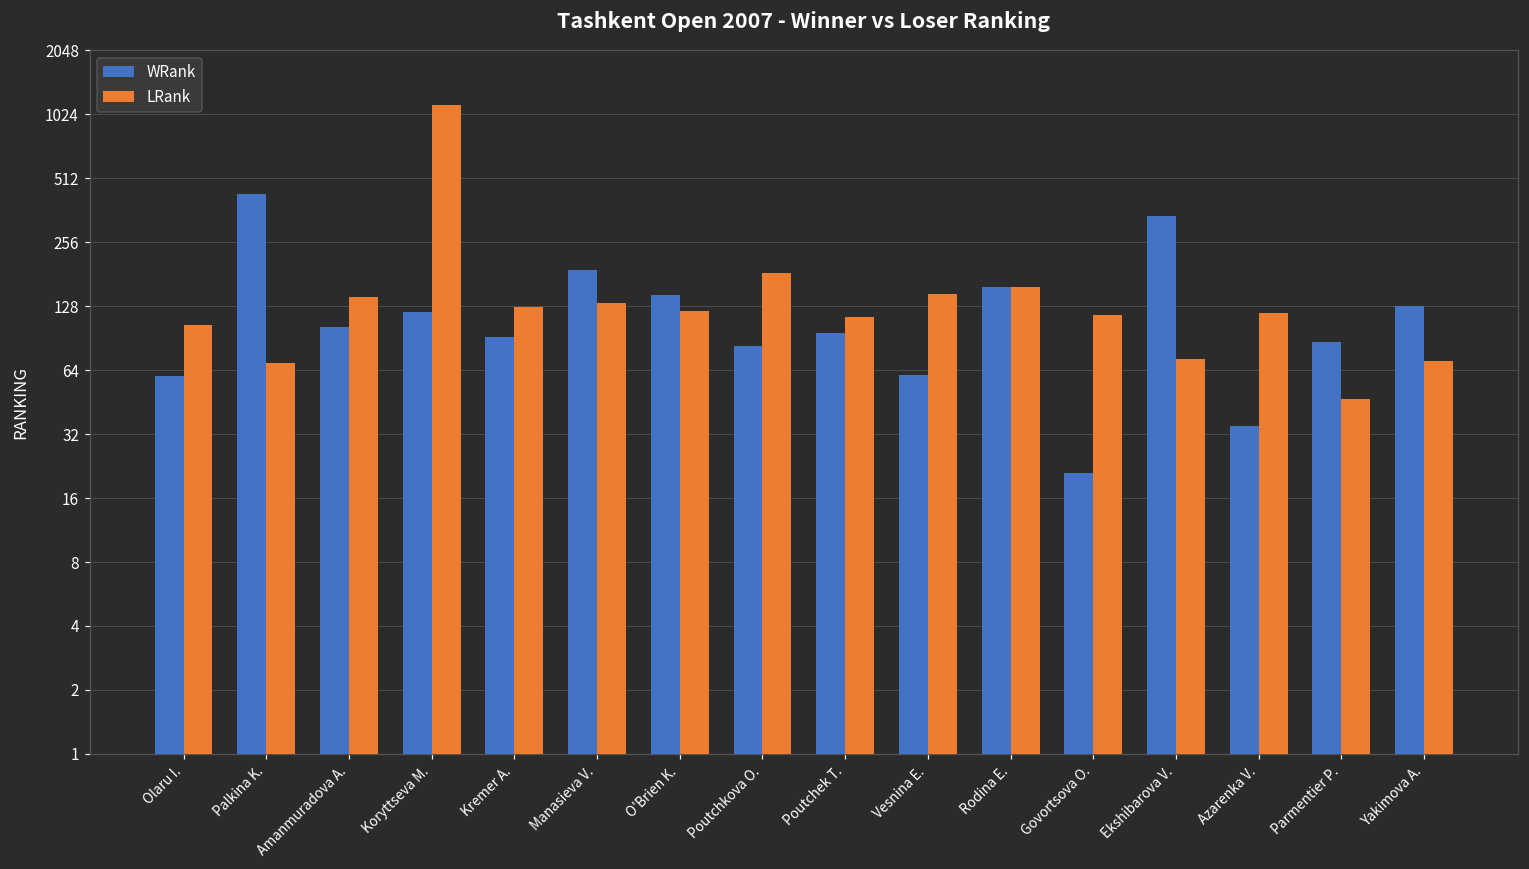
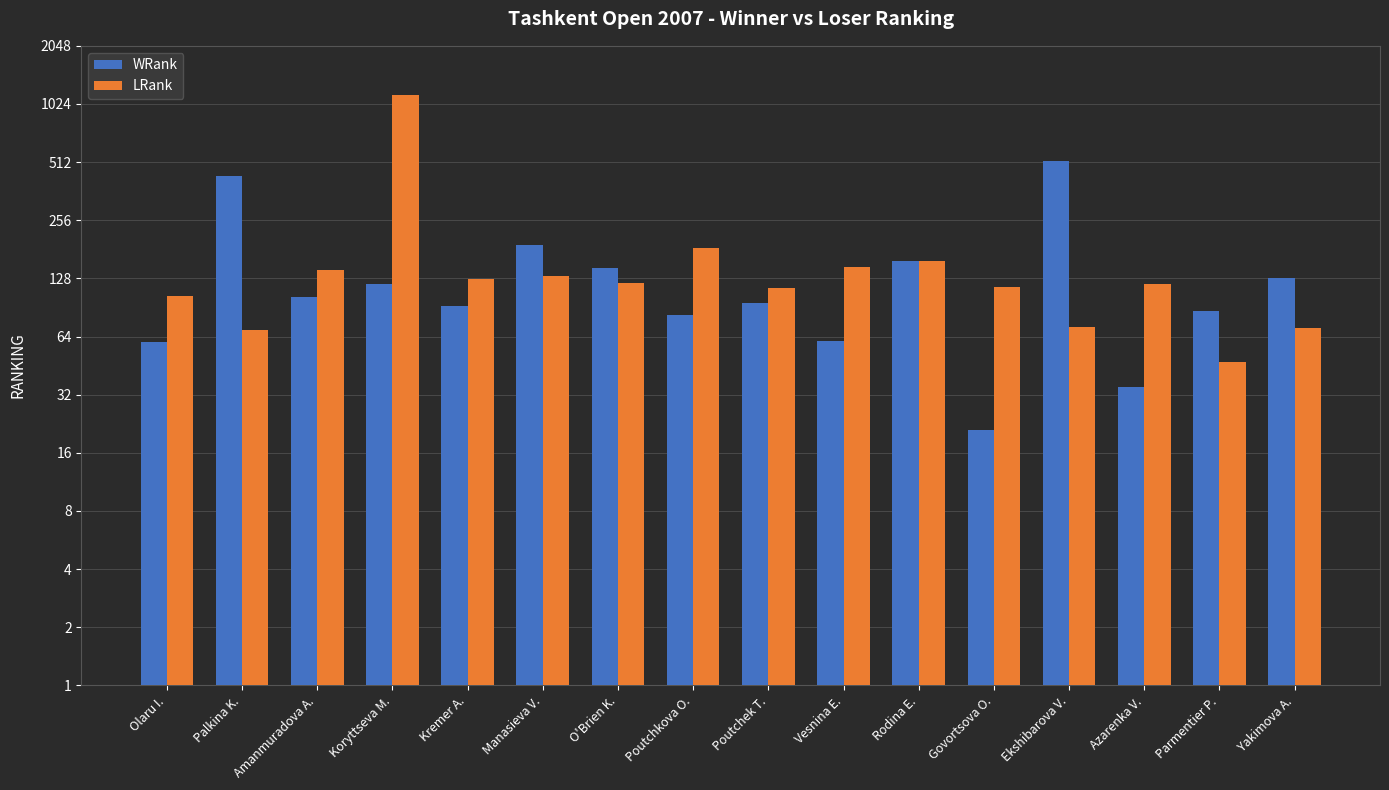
WRank, Ekshibarova V.: 340 -> 520
